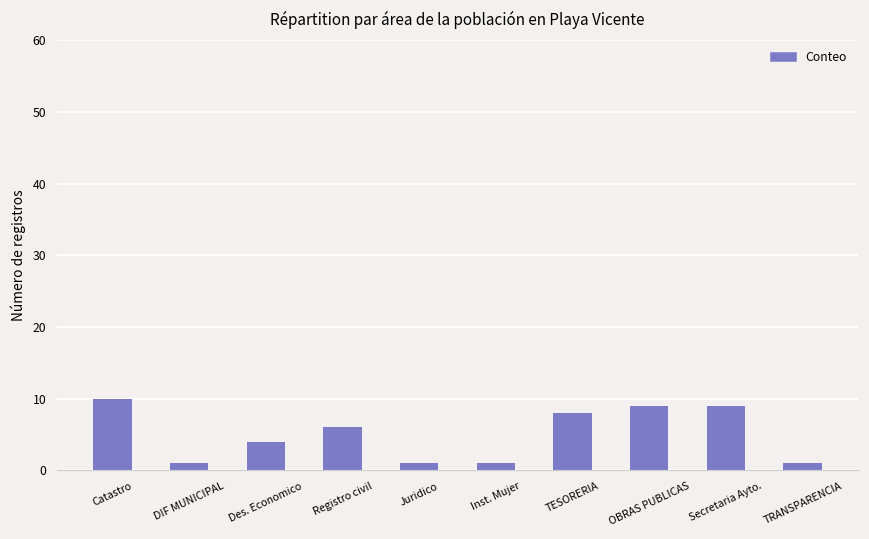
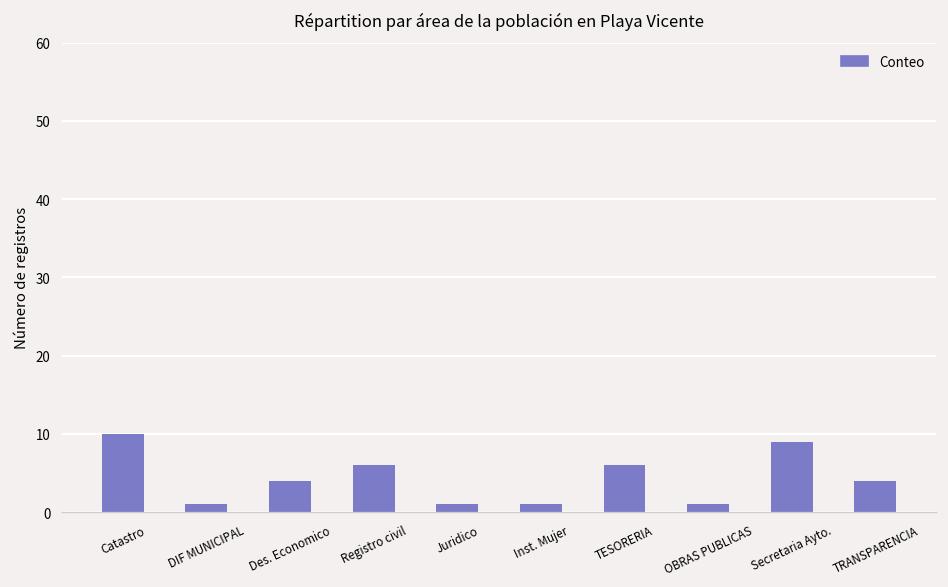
TESORERIA: 8 -> 6
OBRAS PUBLICAS: 9 -> 1
TRANSPARENCIA: 1 -> 4
